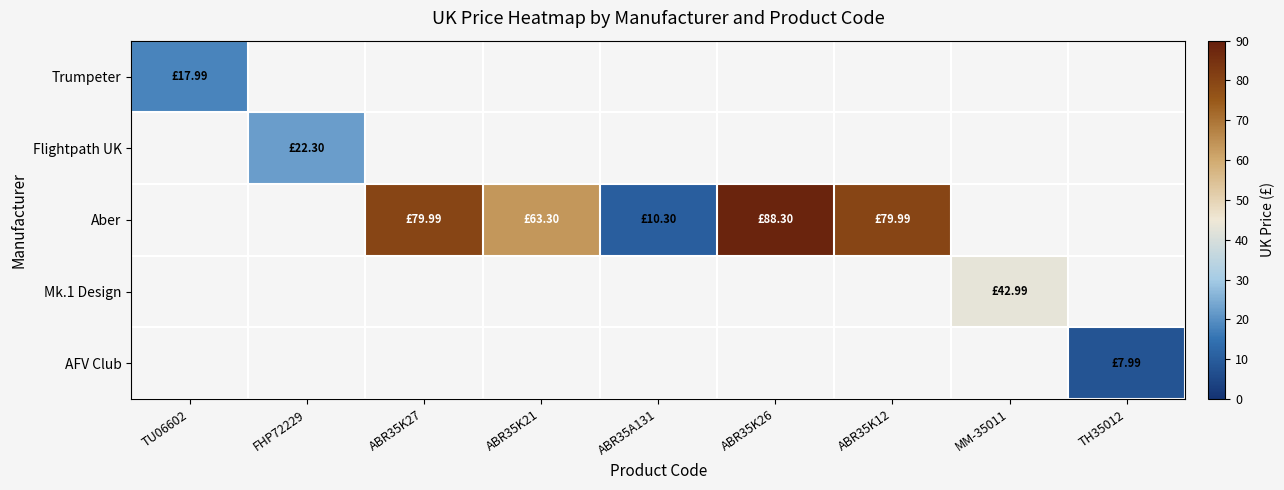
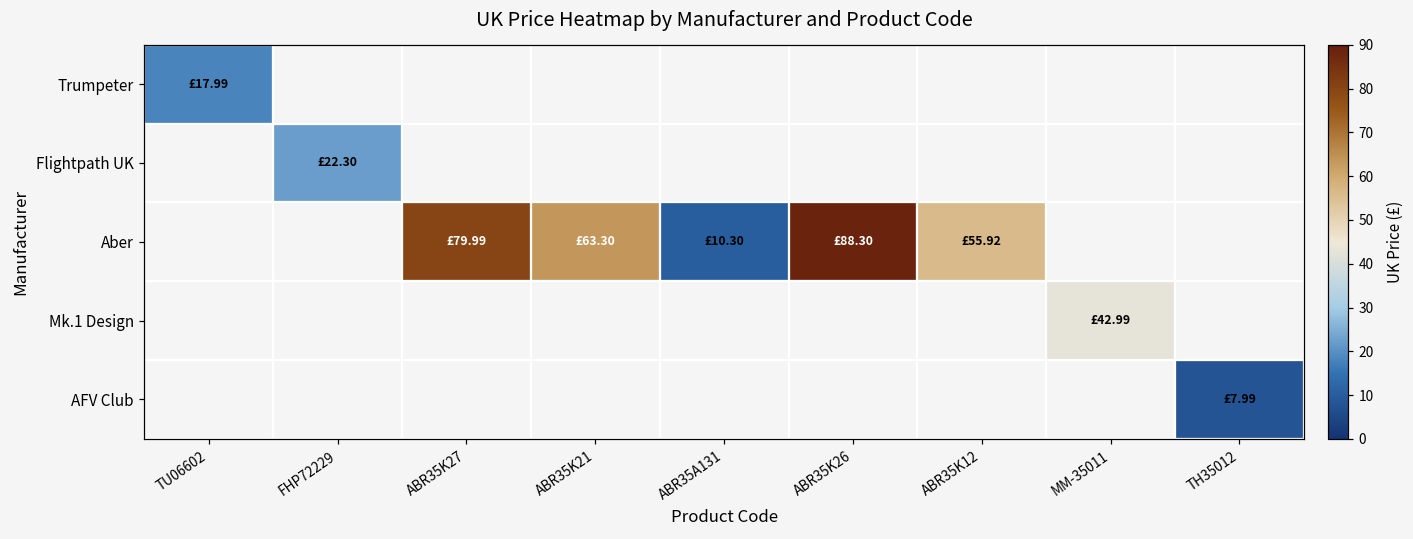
Aber, ABR35K12: £79.99 -> £55.92
